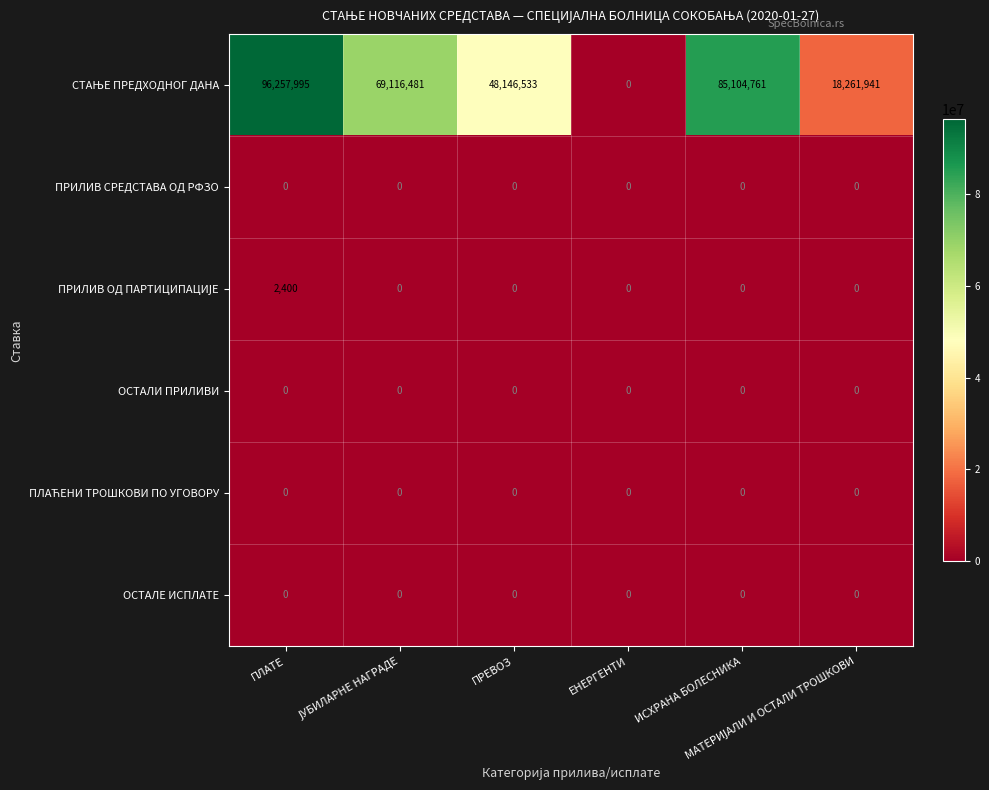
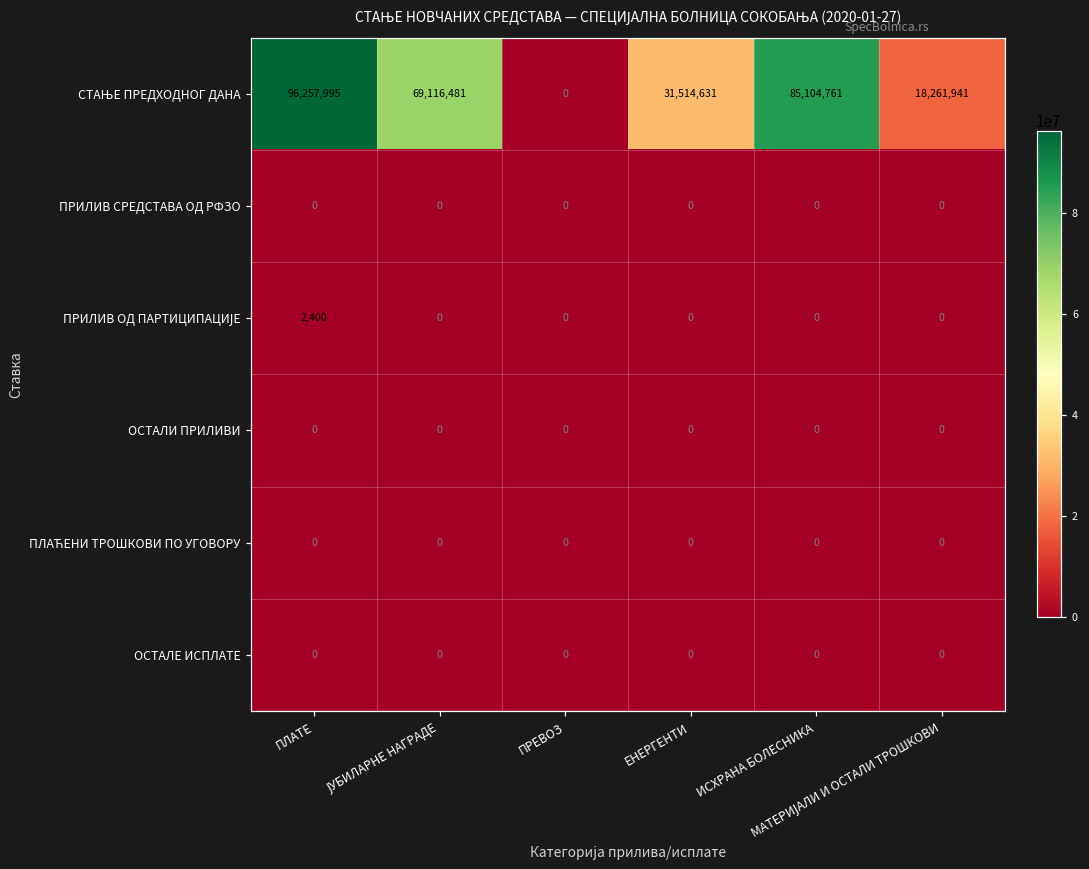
СТАЊЕ ПРЕДХОДНОГ ДАНА, ПРЕВОЗ: 48,146,533 -> 0
СТАЊЕ ПРЕДХОДНОГ ДАНА, ЕНЕРГЕНТИ: 0 -> 31,514,631
